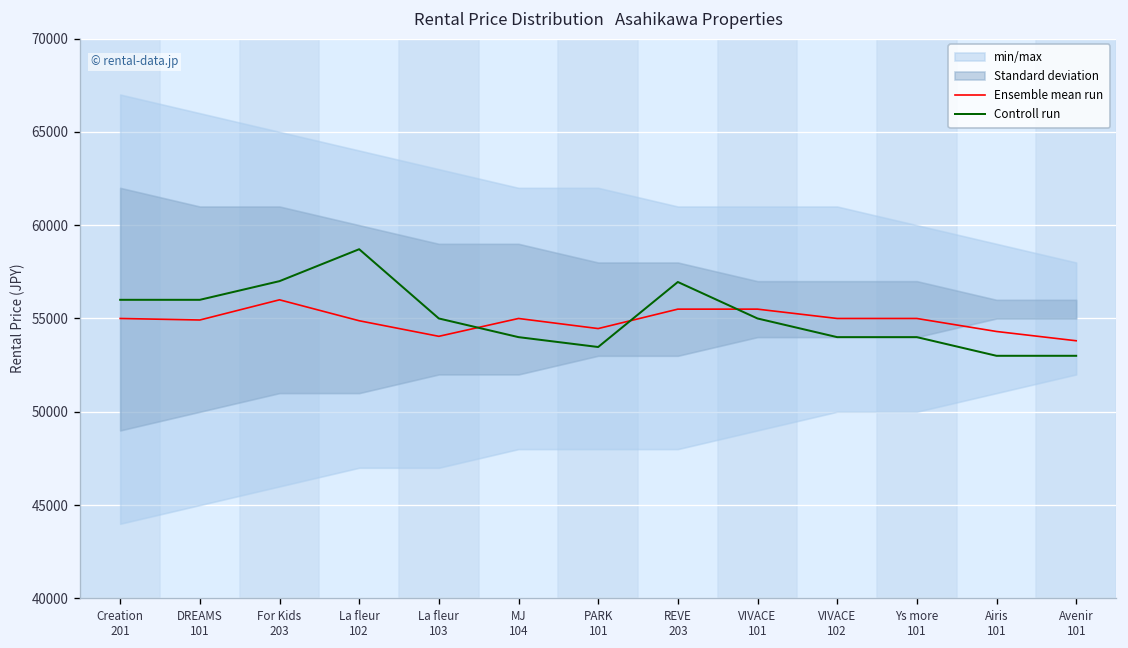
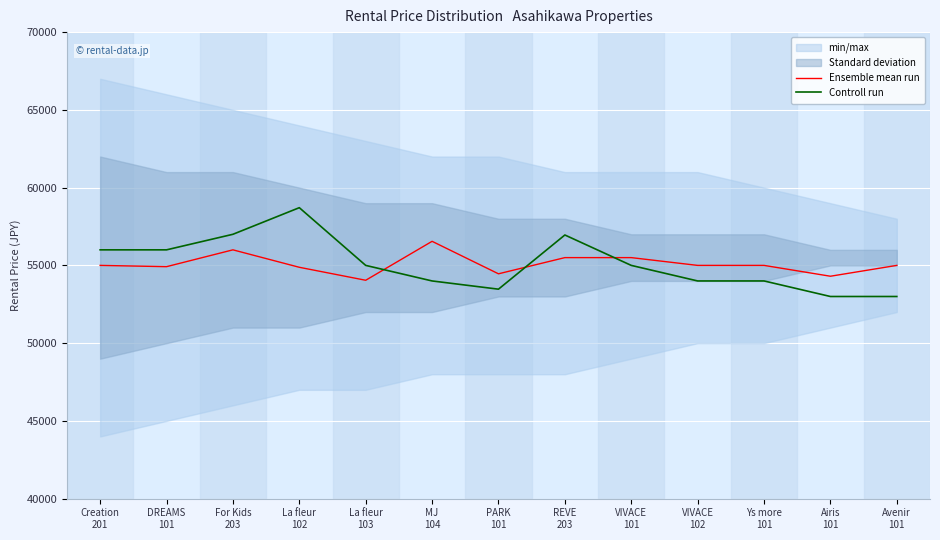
Ensemble mean run, MJ 104: 55000 -> 56500
Ensemble mean run, Avenir 101: 53800 -> 55000
